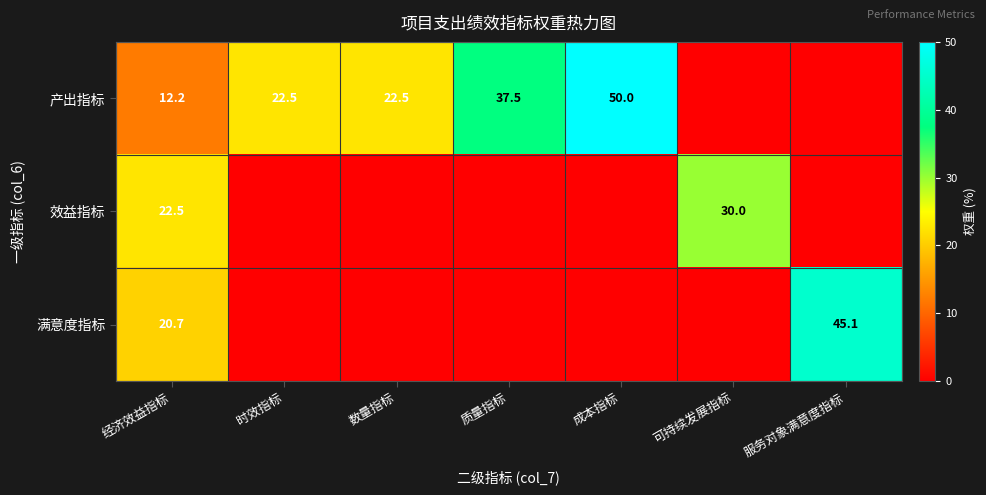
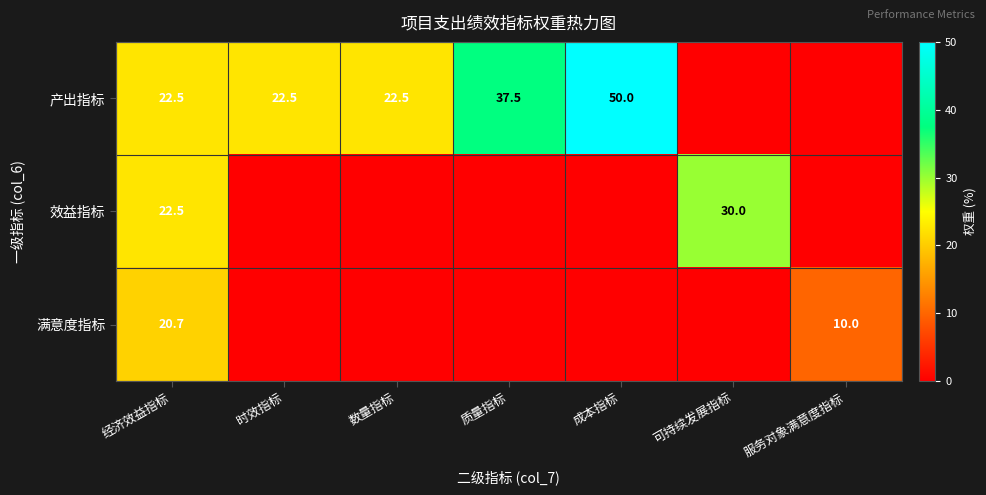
产出指标, 经济效益指标: 12.2 -> 22.5
满意度指标, 服务对象满意度指标: 45.1 -> 10.0
